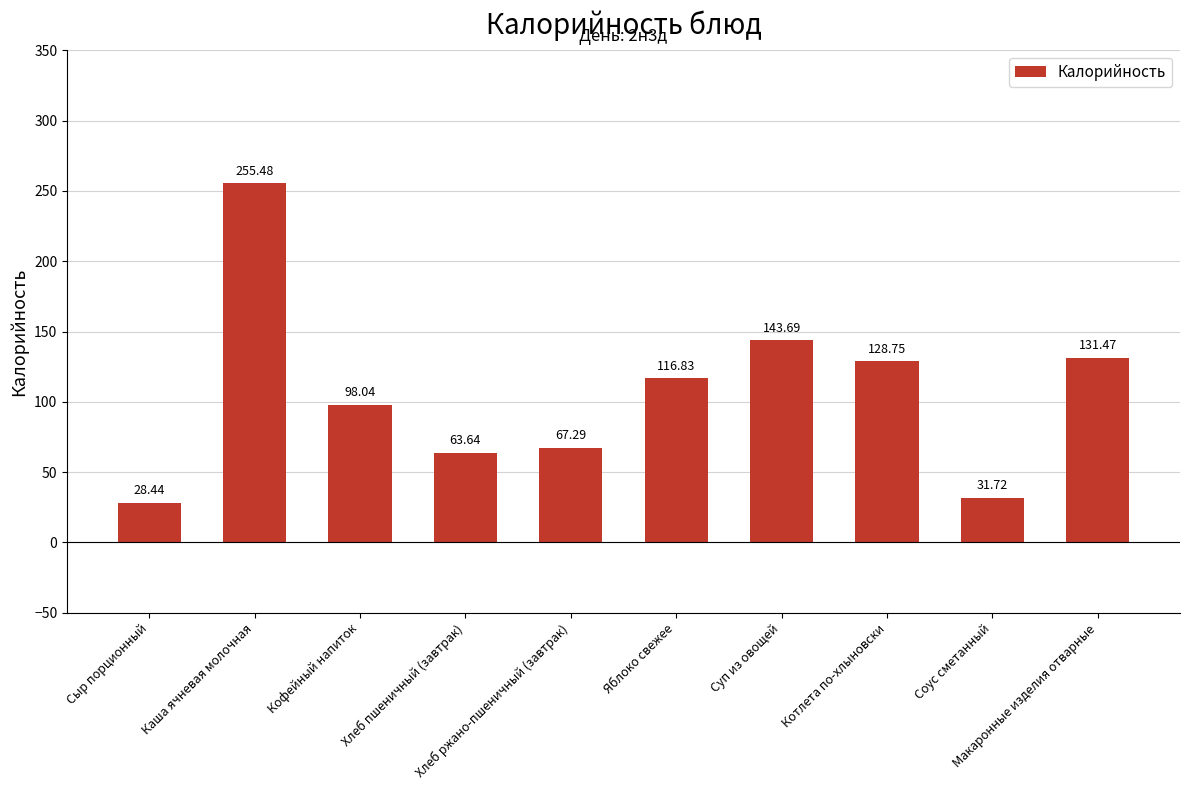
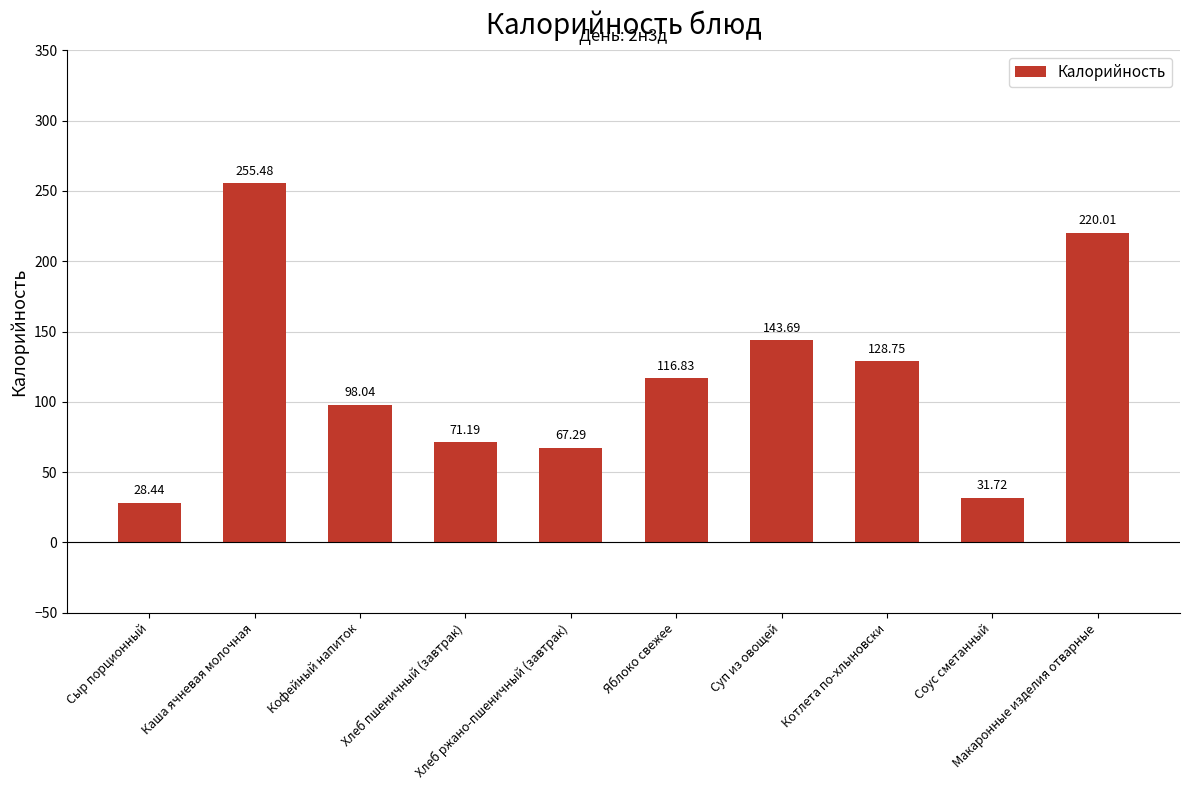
Хлеб пшеничный (завтрак): 63.64 -> 71.19
Макаронные изделия отварные: 131.47 -> 220.01
